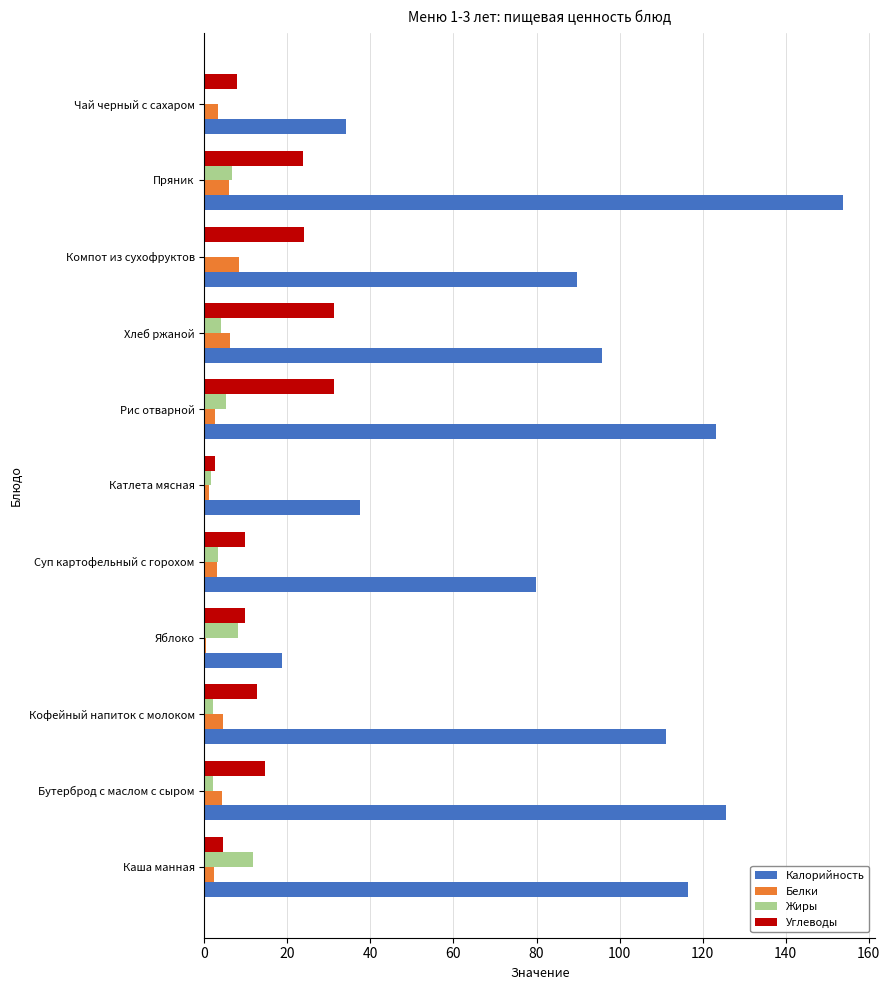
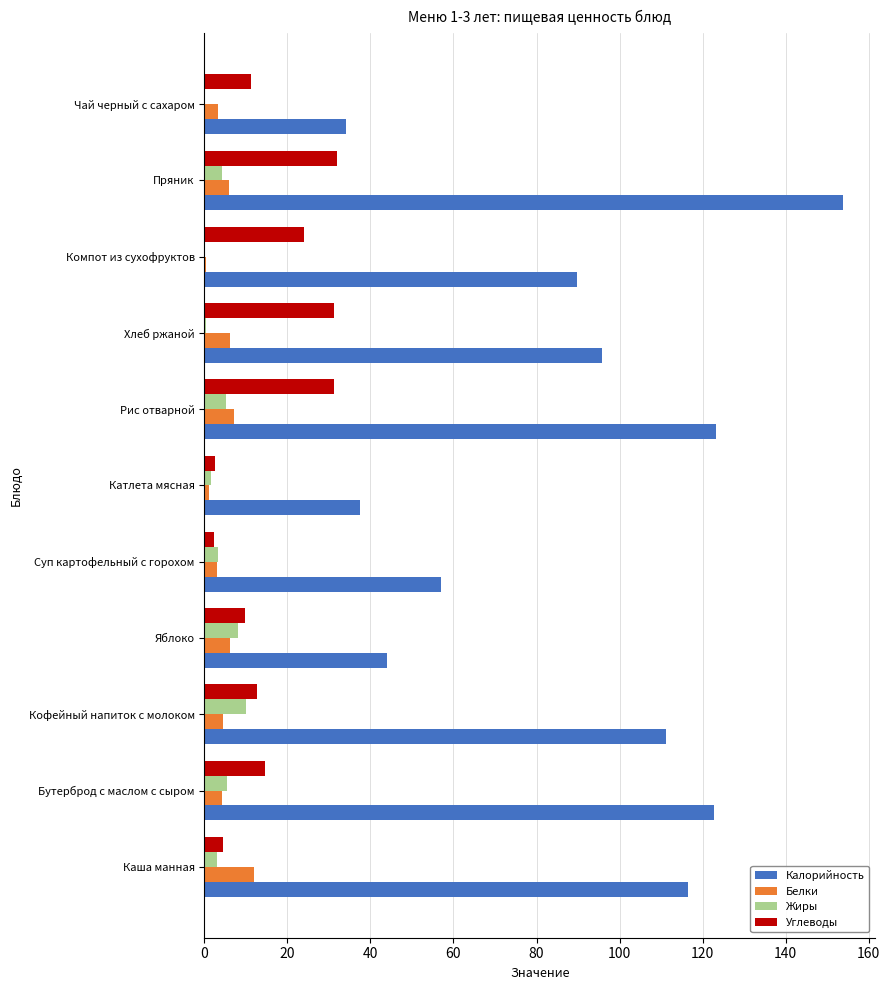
Углеводы, Чай черный с сахаром: 8 -> 11
Углеводы, Пряник: 24 -> 32
Жиры, Пряник: 7 -> 4
Белки, Компот из сухофруктов: 8 -> 0
Жиры, Хлеб ржаной: 4 -> 1
Белки, Рис отварной: 3 -> 7
Углеводы, Суп картофельный с горохом: 10 -> 2
Калорийность, Суп картофельный с горохом: 80 -> 57
Белки, Яблоко: 0 -> 6
Калорийность, Яблоко: 19 -> 44
Жиры, Кофейный напиток с молоком: 2 -> 10
Жиры, Бутерброд с маслом с сыром: 2 -> 6
Калорийность, Бутерброд с маслом с сыром: 126 -> 123
Жиры, Каша манная: 12 -> 3
Белки, Каша манная: 2 -> 12
